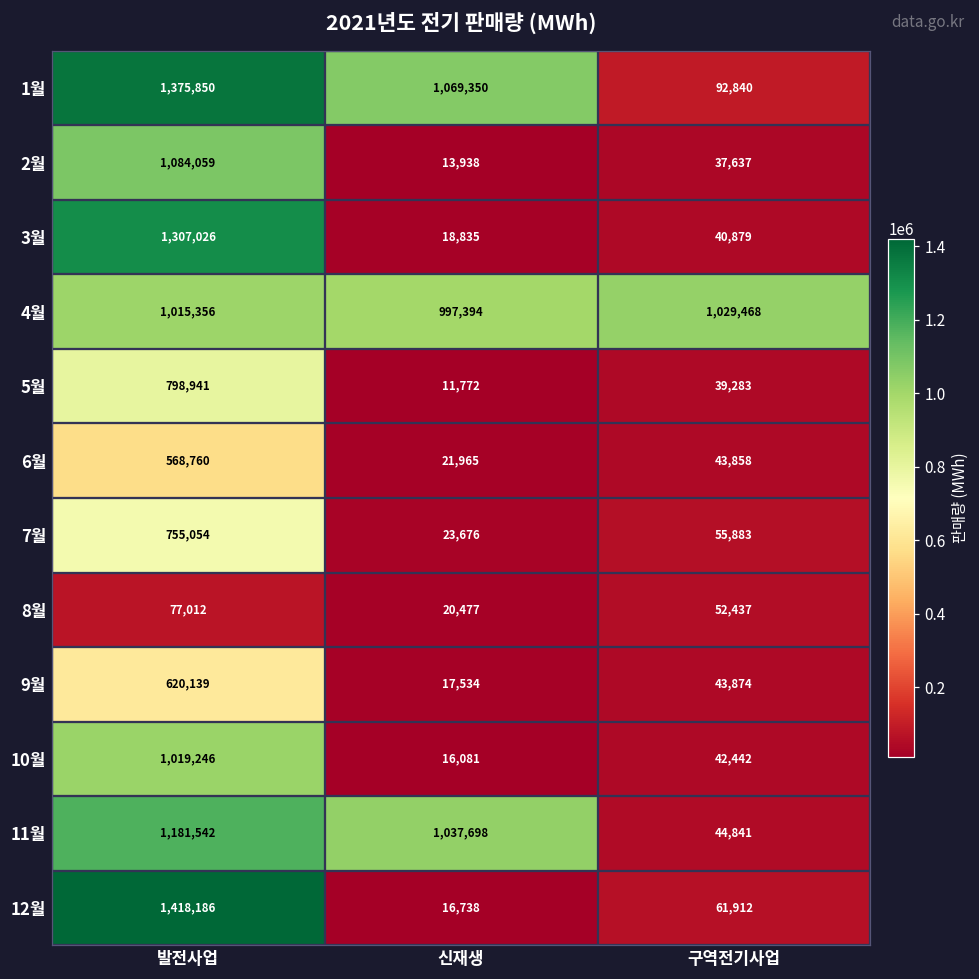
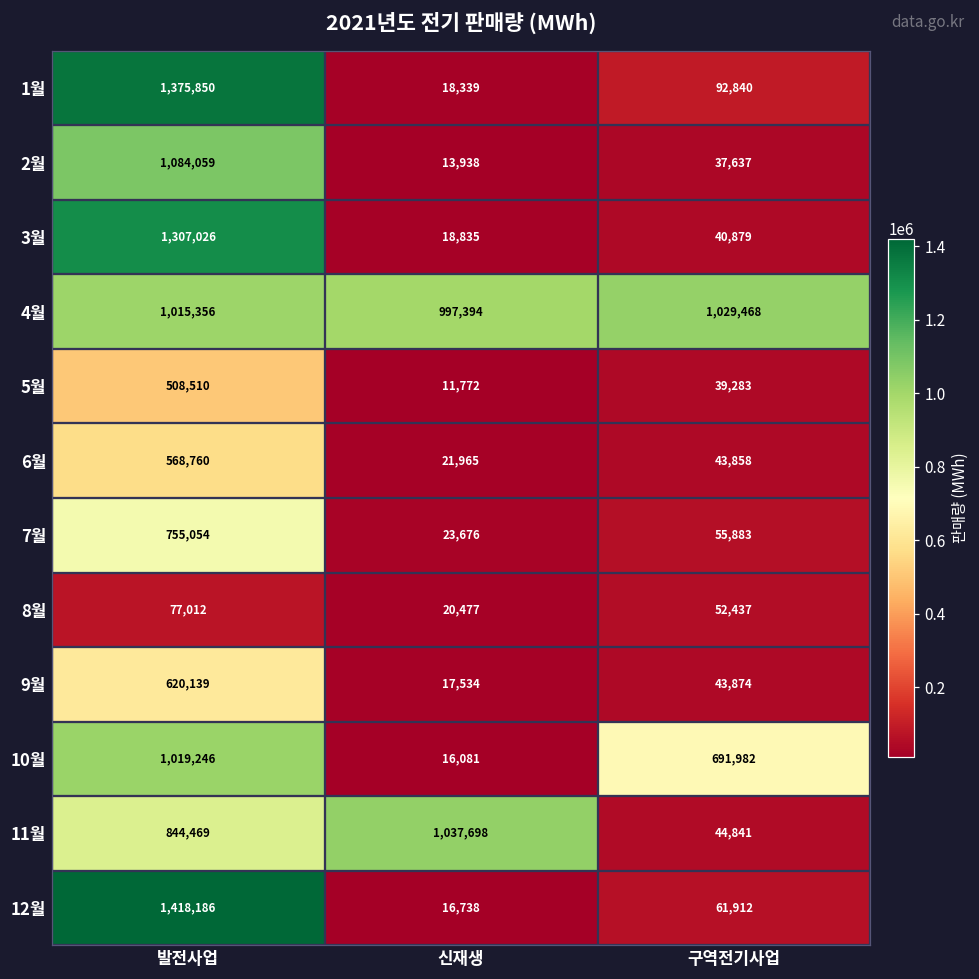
1월, 신재생: 1,069,350 -> 18,339
5월, 발전사업: 798,941 -> 508,510
10월, 구역전기사업: 42,442 -> 691,982
11월, 발전사업: 1,181,542 -> 844,469
